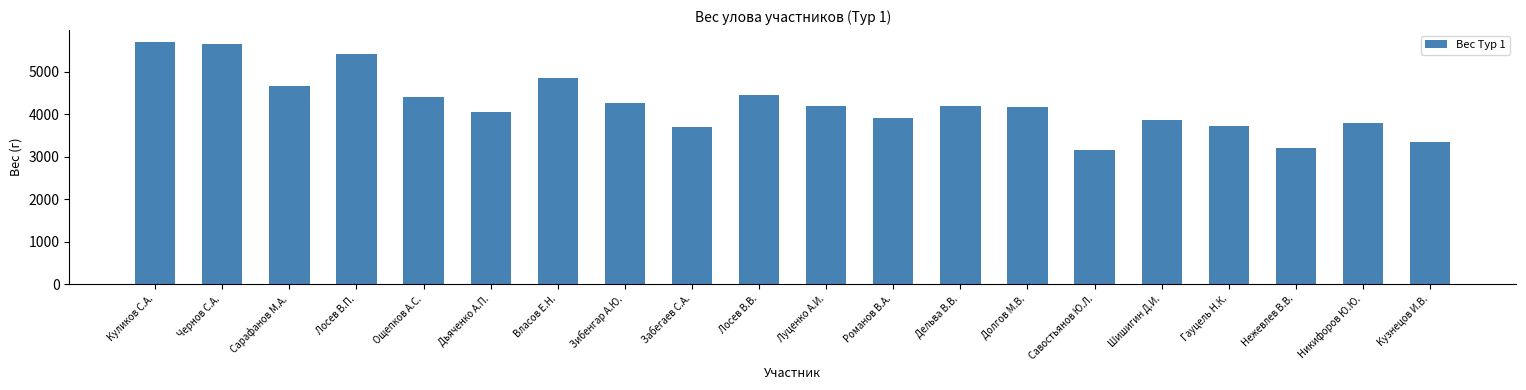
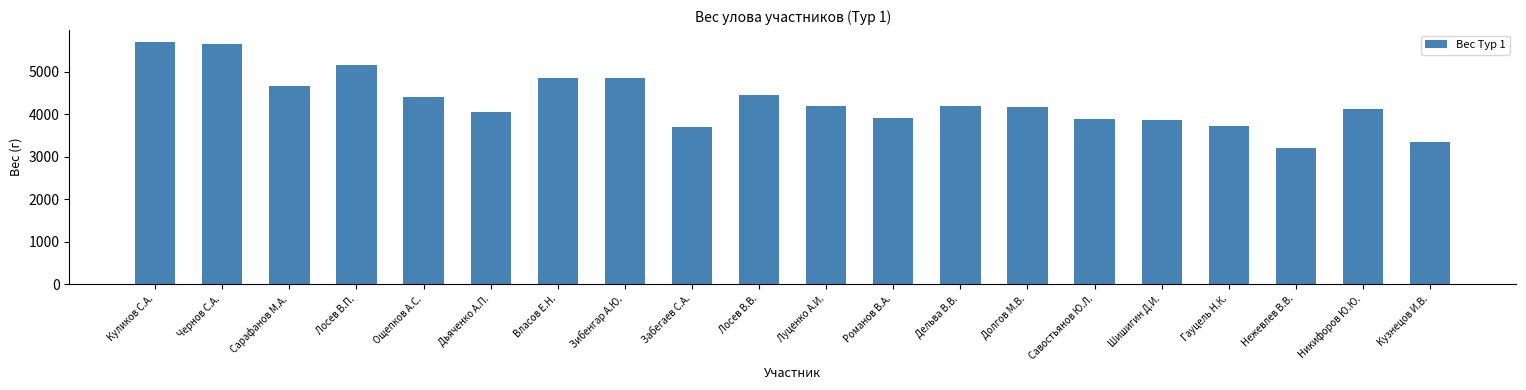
Лосев В.П.: 5400 -> 5200
Зибенгар А.Ю.: 4300 -> 4900
Савостьянов Ю.Л.: 3200 -> 3900
Никифоров Ю.Ю.: 3800 -> 4100
